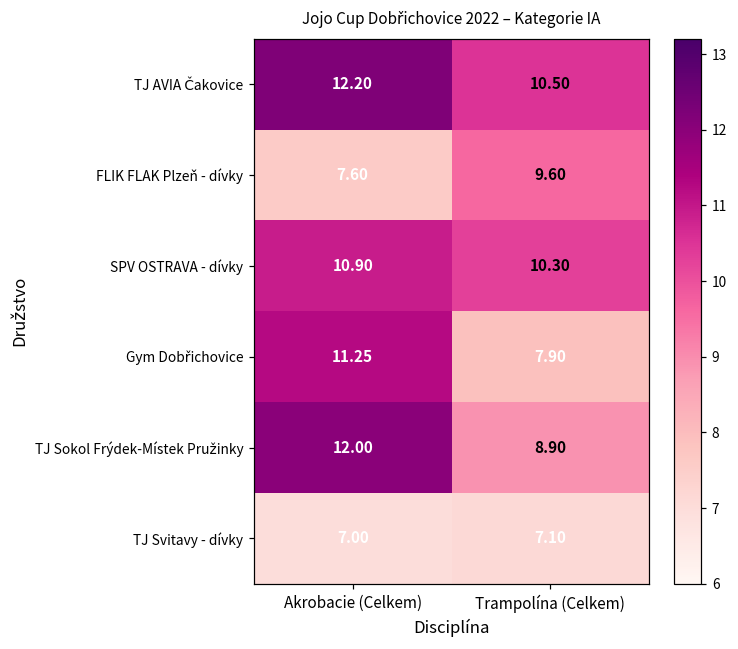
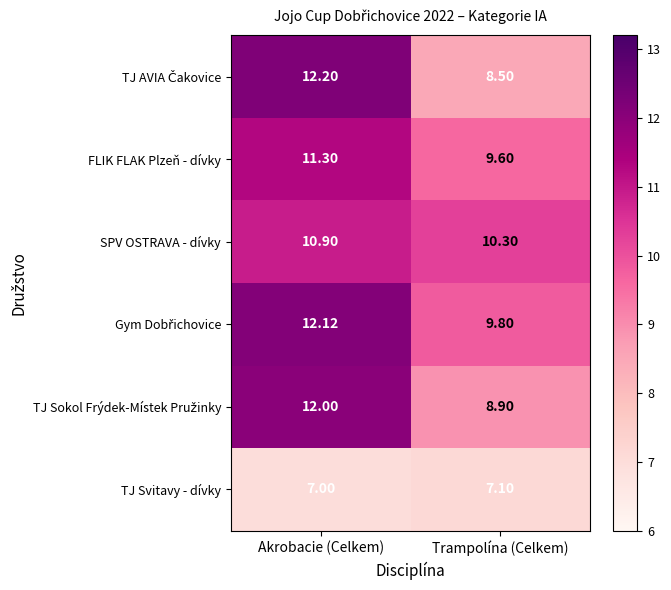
TJ AVIA Čakovice, Trampolína (Celkem): 10.50 -> 8.50
FLIK FLAK Plzeň - dívky, Akrobacie (Celkem): 7.60 -> 11.30
Gym Dobřichovice, Akrobacie (Celkem): 11.25 -> 12.12
Gym Dobřichovice, Trampolína (Celkem): 7.90 -> 9.80
